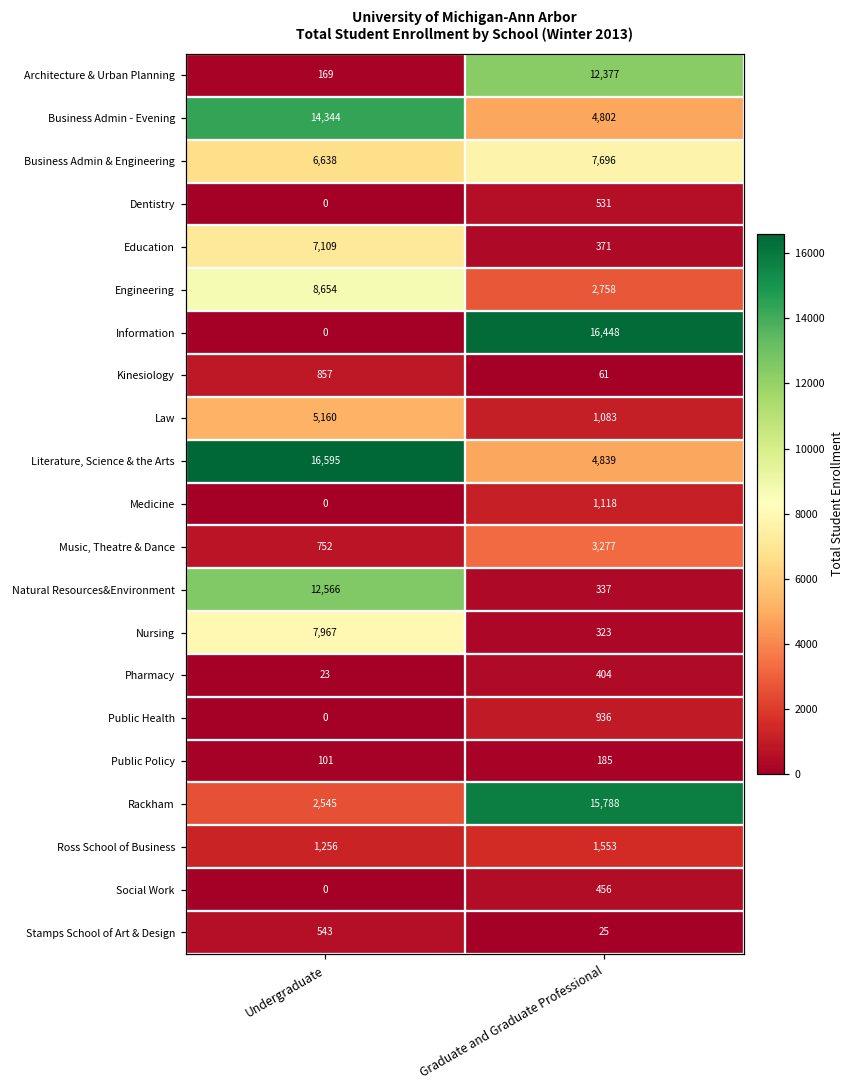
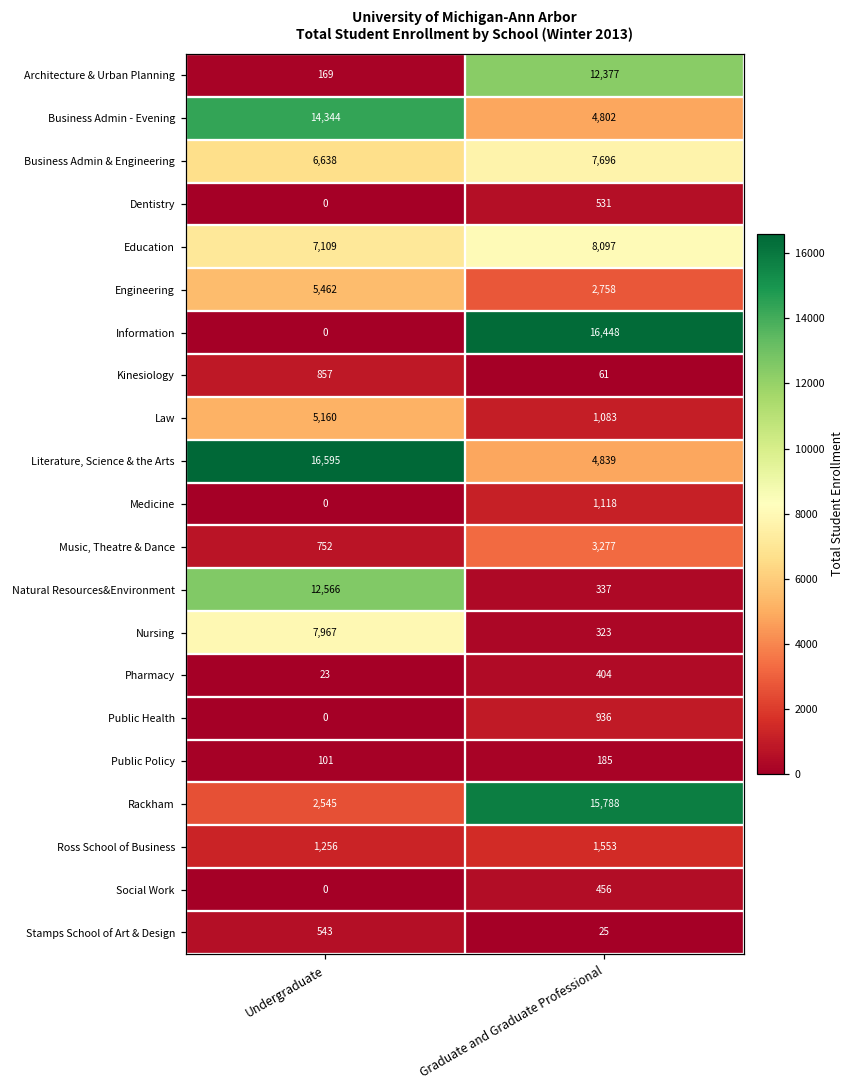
Education, Graduate and Graduate Professional: 371 -> 8,097
Engineering, Undergraduate: 8,654 -> 5,462
